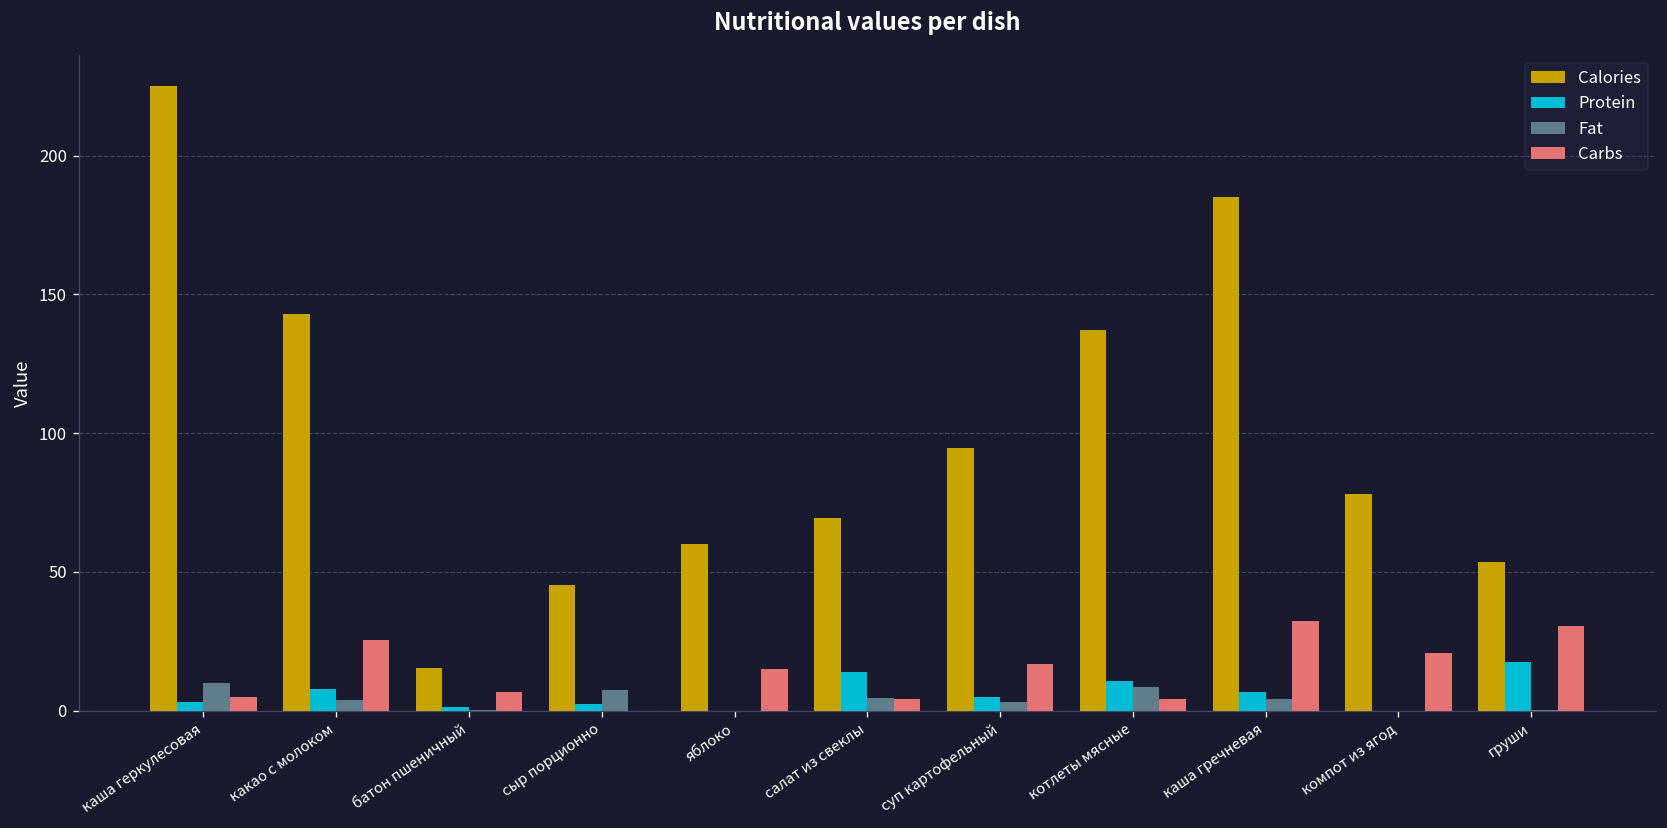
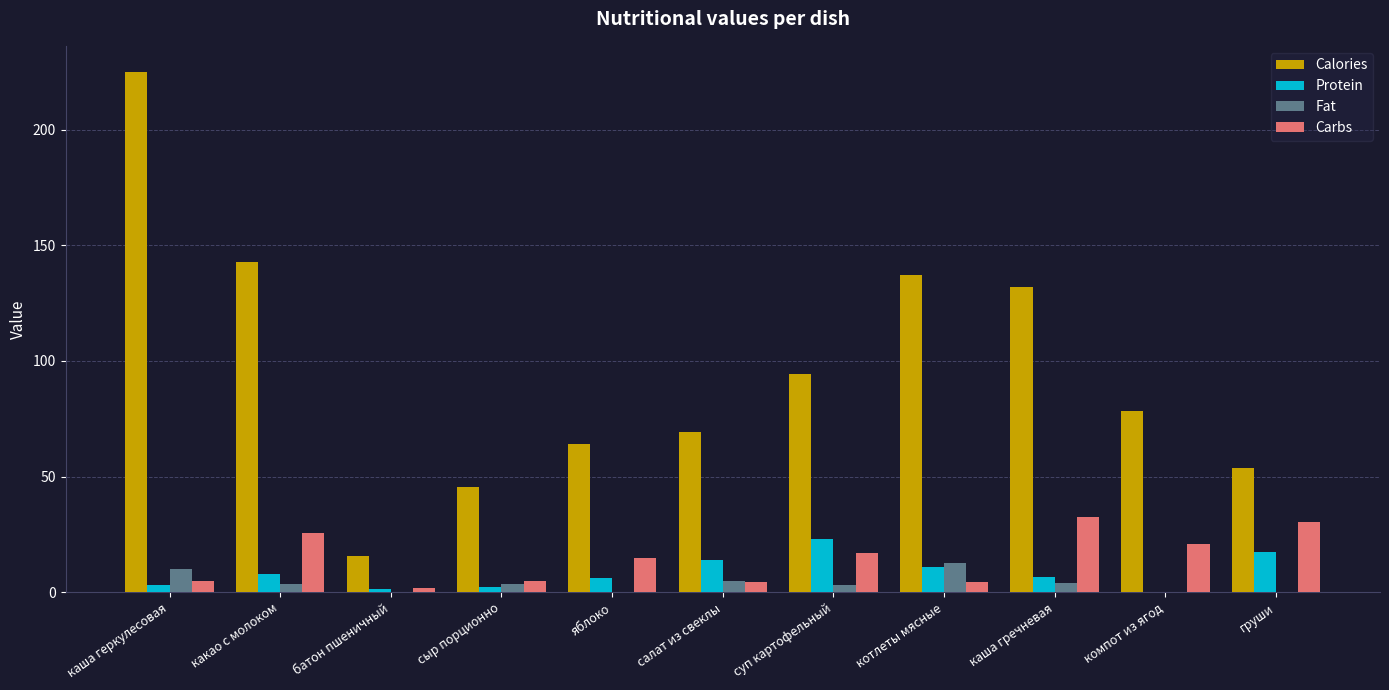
Carbs, батон пшеничный: 7 -> 2
Fat, сыр порционно: 8 -> 3
Carbs, сыр порционно: 0 -> 5
Calories, яблоко: 60 -> 64
Protein, яблоко: 0 -> 6
Protein, суп картофельный: 5 -> 23
Fat, котлеты мясные: 9 -> 13
Calories, каша гречневая: 185 -> 132
